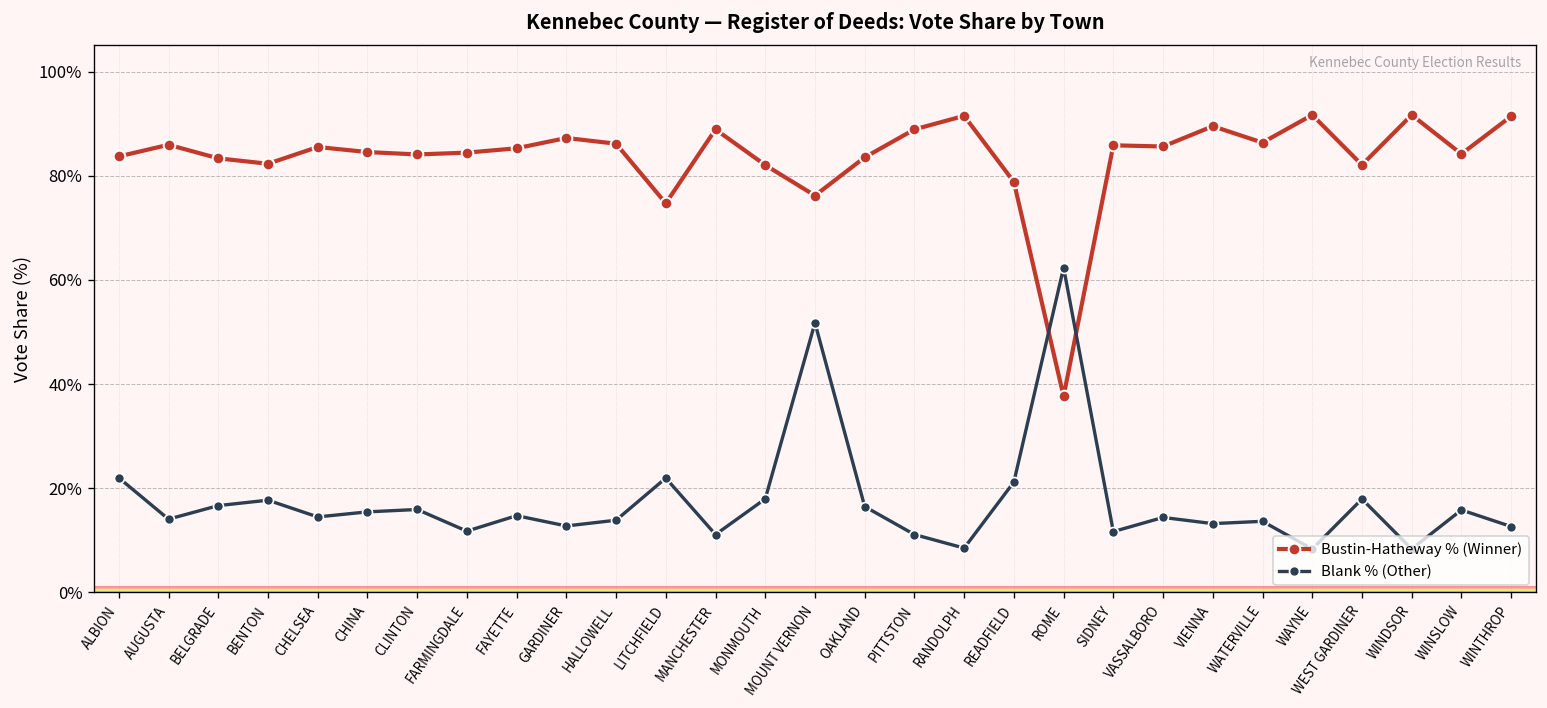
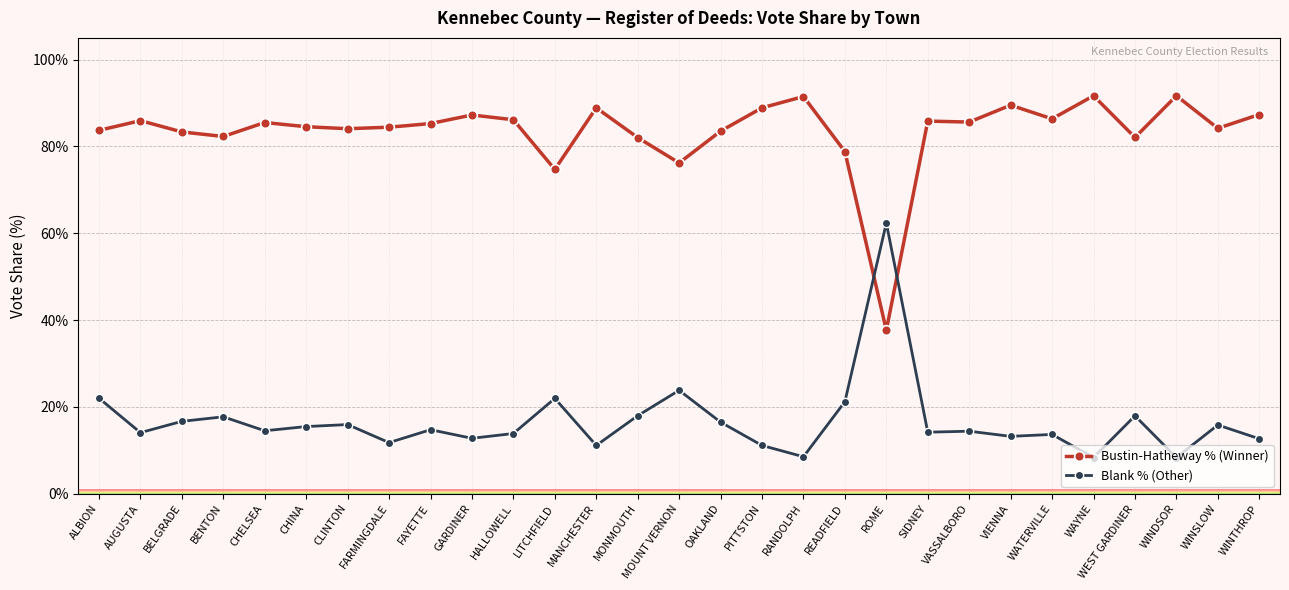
Blank % (Other), MOUNT VERNON: 52% -> 24%
Blank % (Other), SIDNEY: 12% -> 14%
Bustin-Hatheway % (Winner), WINTHROP: 91% -> 87%
